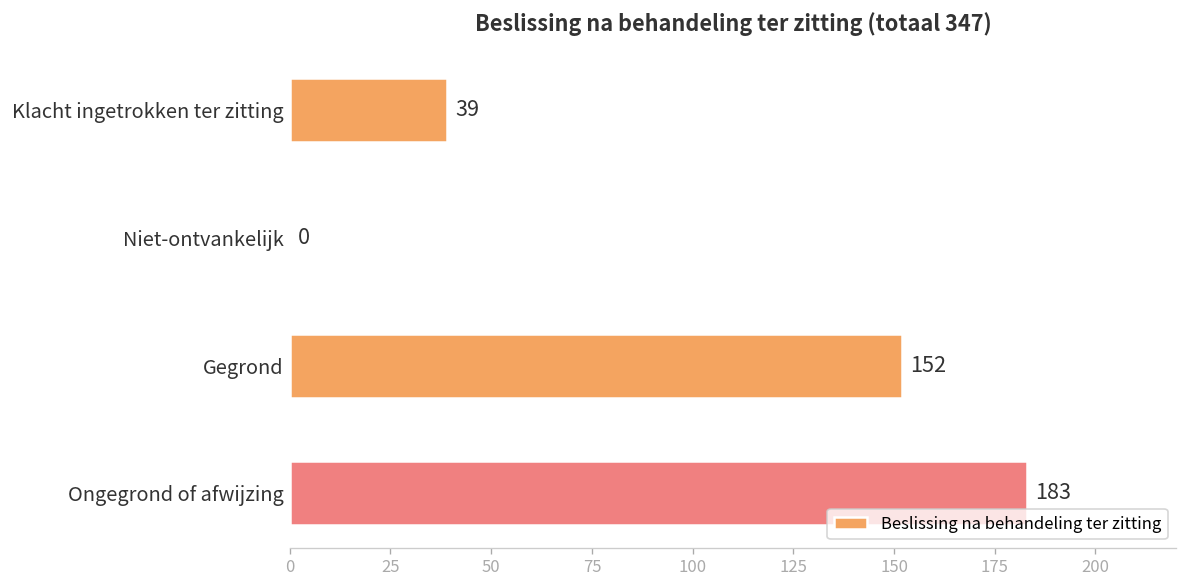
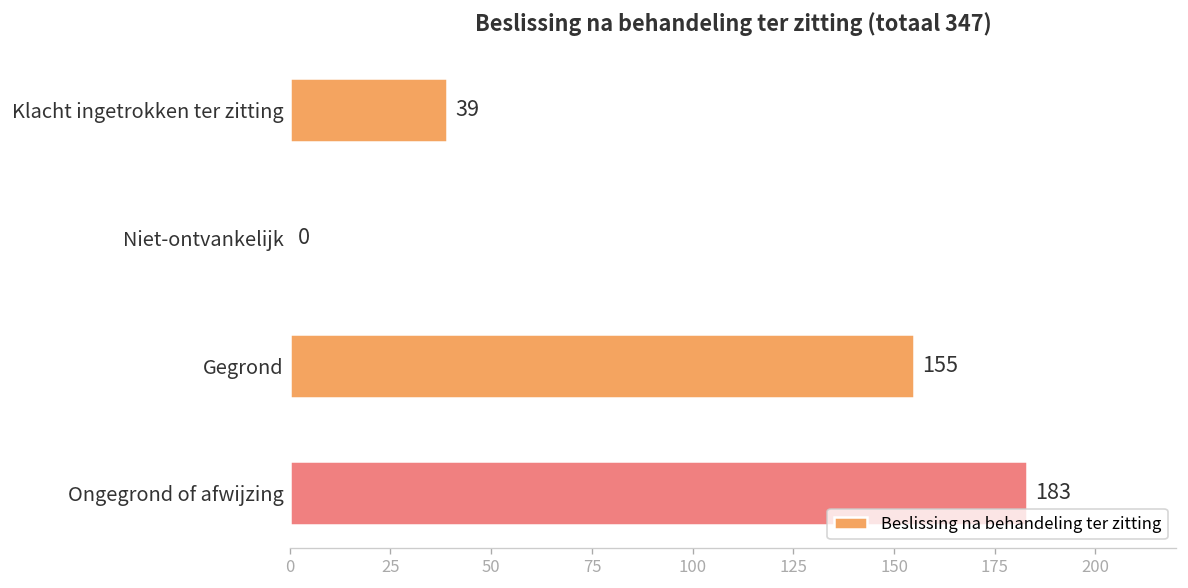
Gegrond: 152 -> 155
